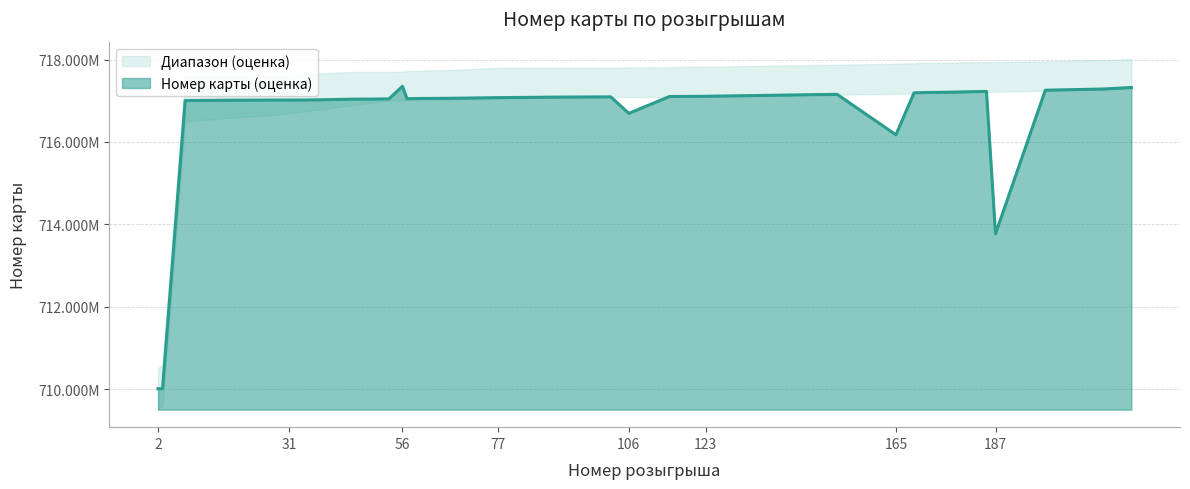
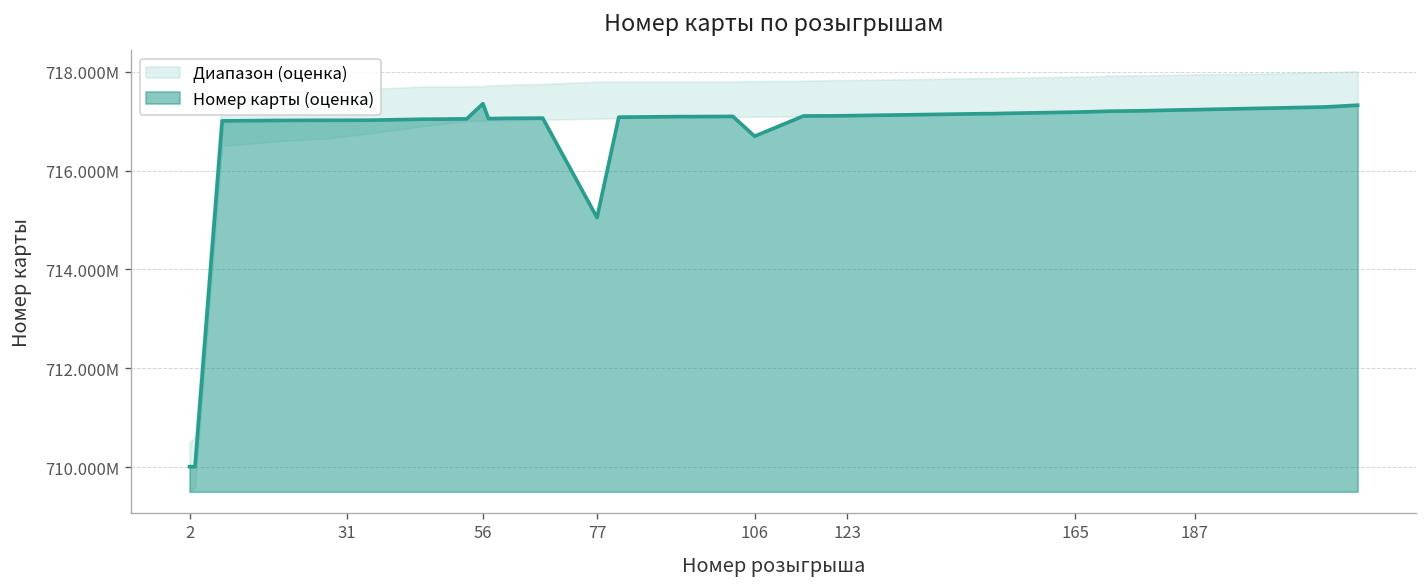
Номер карты (оценка), 77: 717100000 -> 715000000
Номер карты (оценка), 165: 716200000 -> 717200000
Номер карты (оценка), 187: 713800000 -> 717200000
